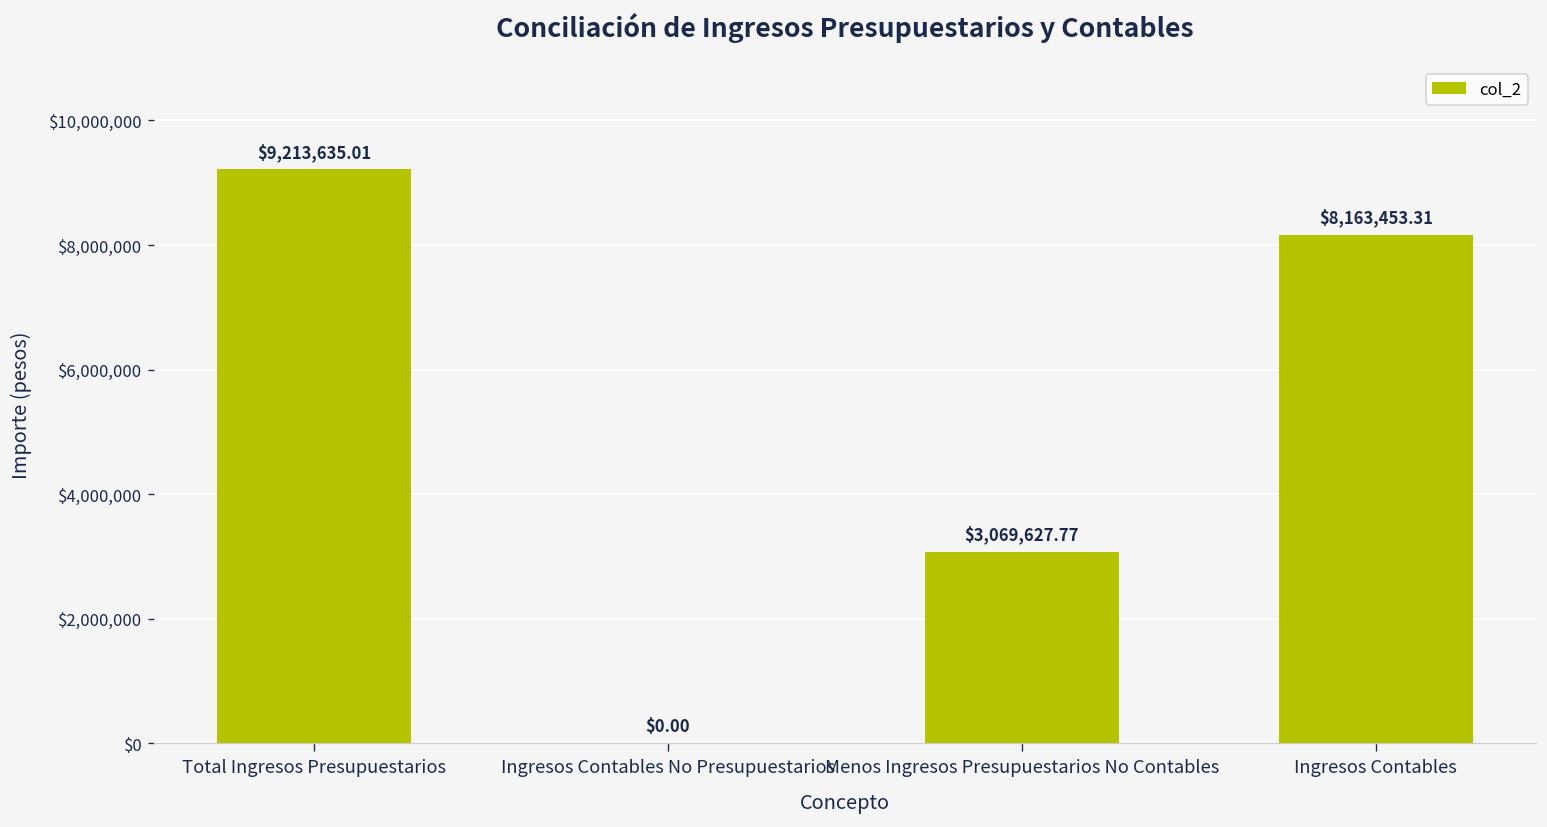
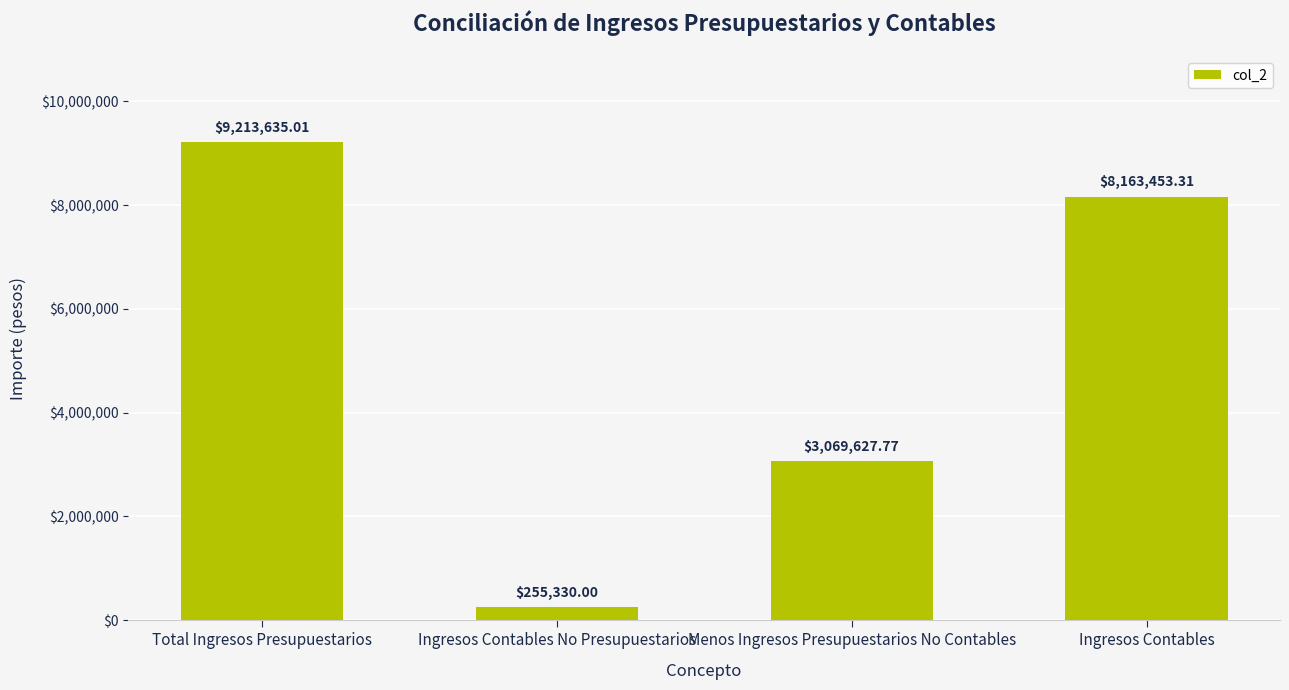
Ingresos Contables No Presupuestarios: $0.00 -> $255,330.00
